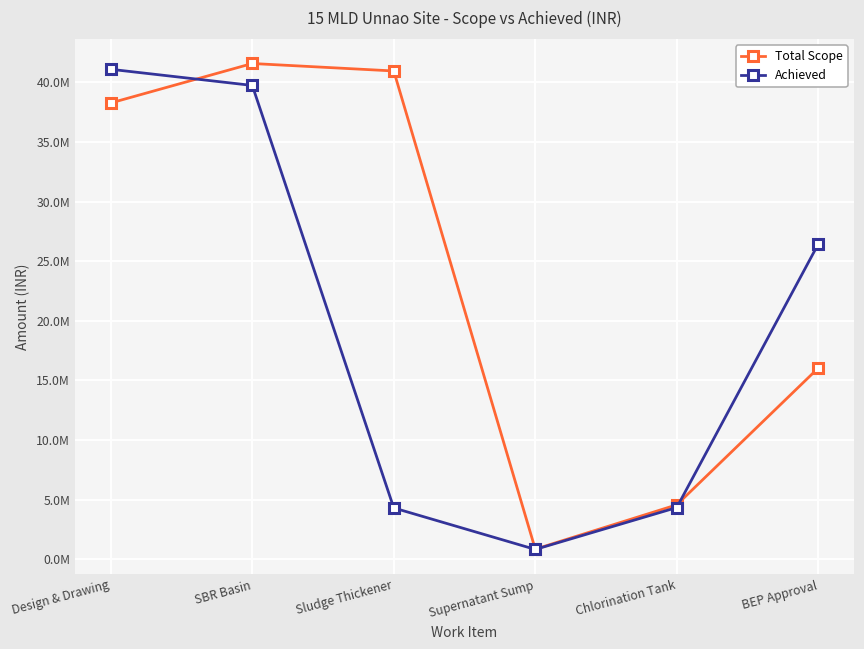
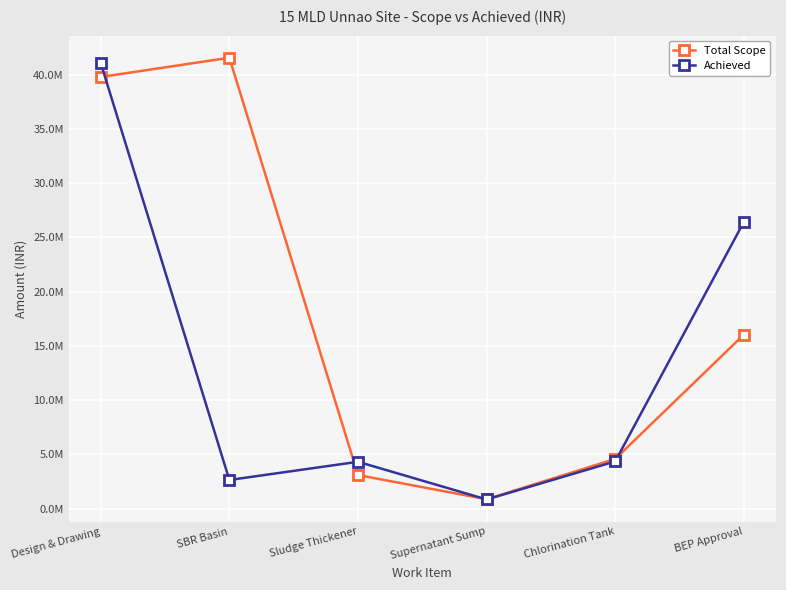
Total Scope, Design & Drawing: 38300000 -> 39800000
Achieved, SBR Basin: 39700000 -> 2600000
Total Scope, Sludge Thickener: 41000000 -> 3100000
